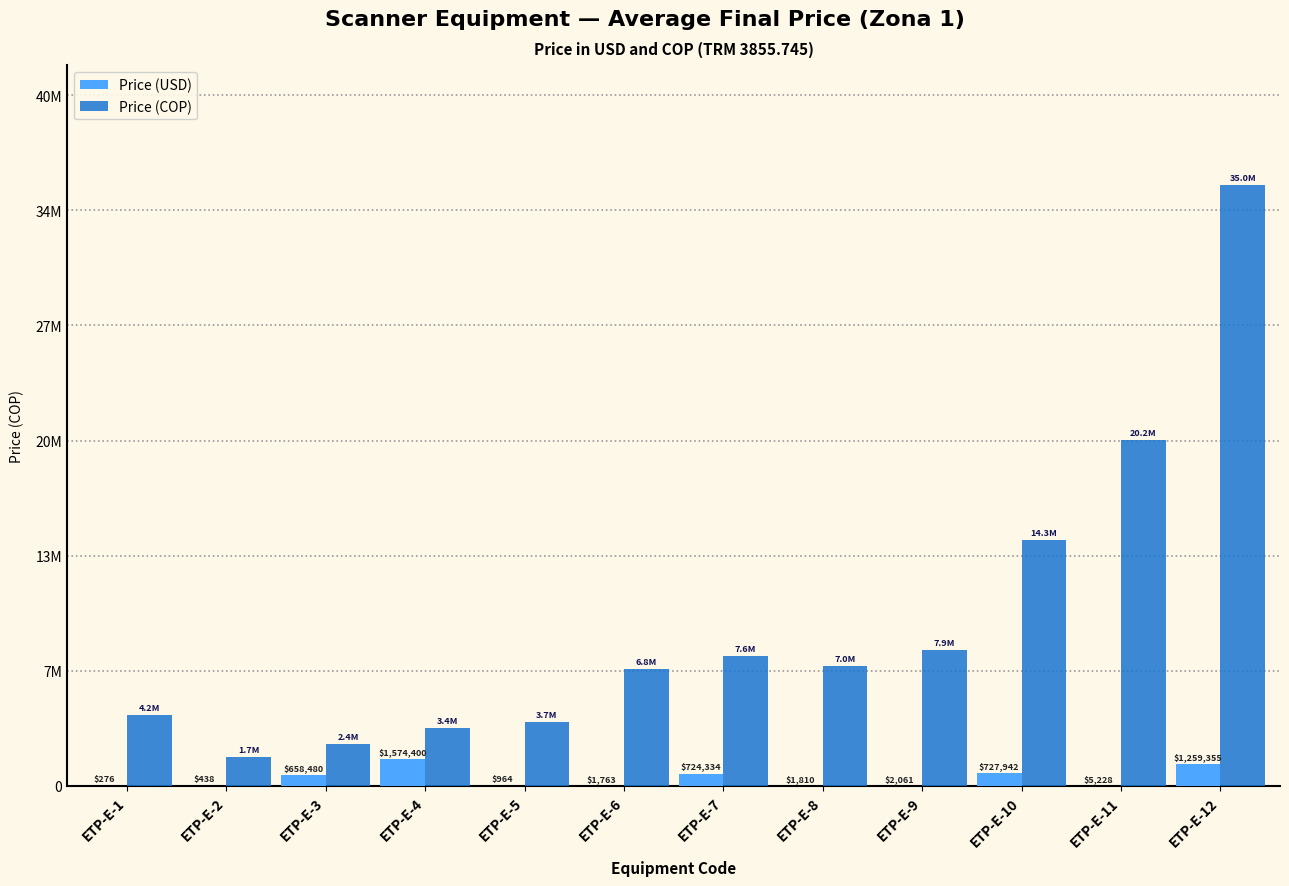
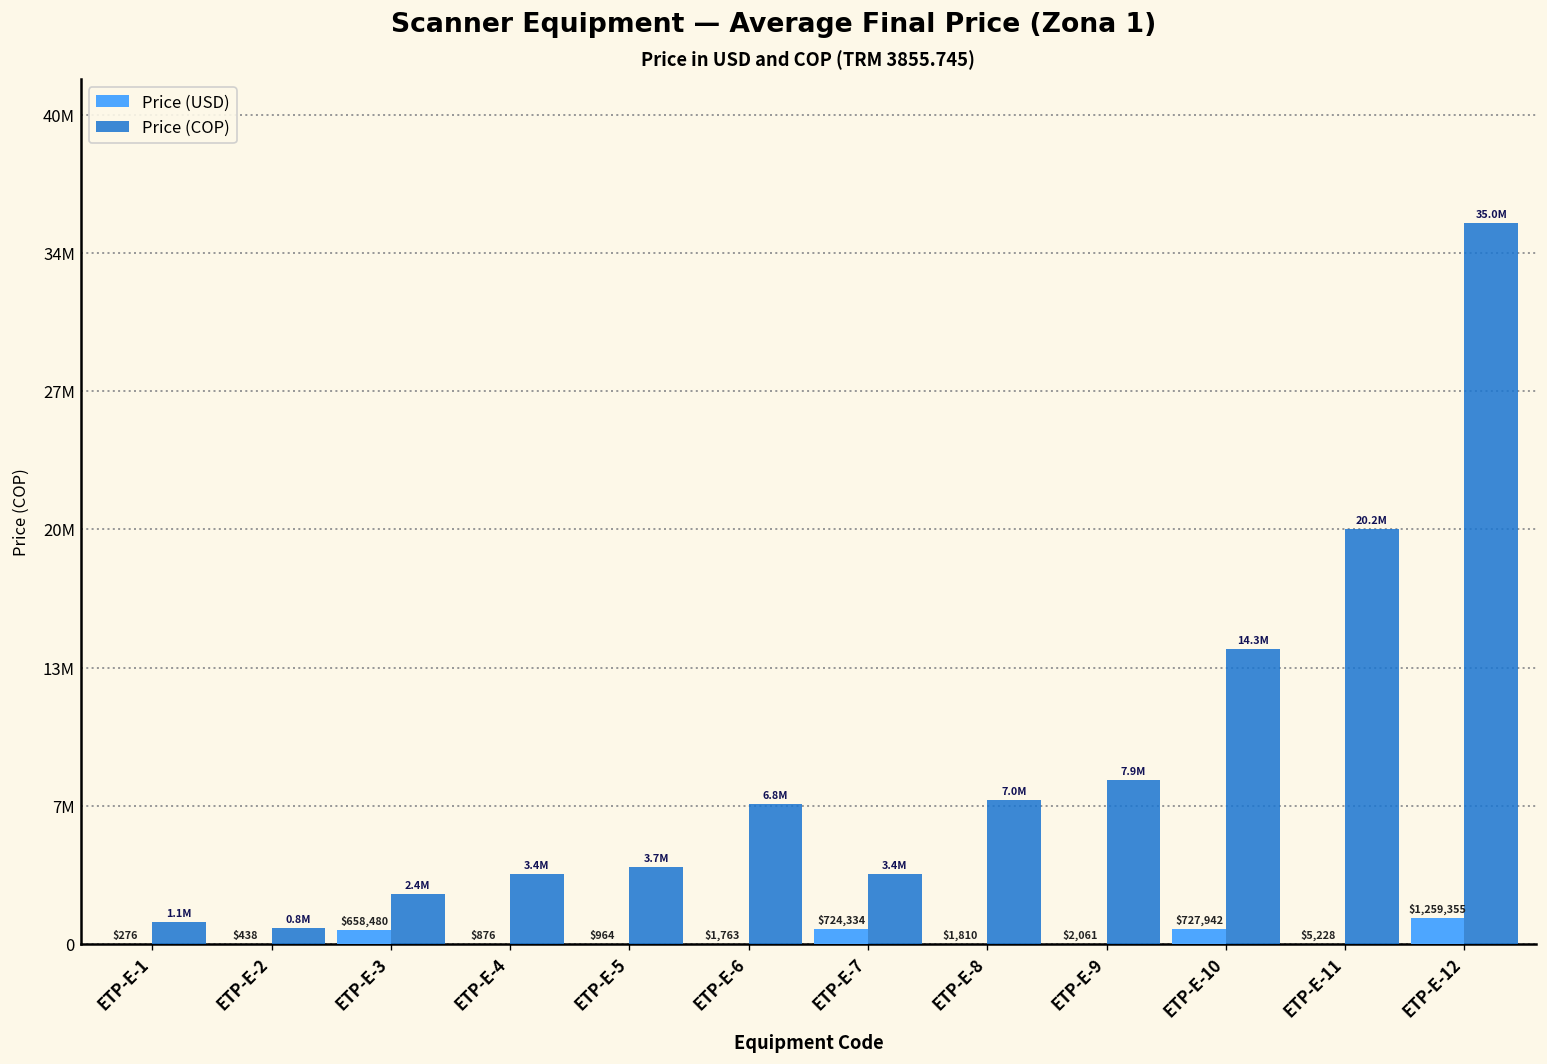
Price (COP), ETP-E-1: 4.2M -> 1.1M
Price (COP), ETP-E-2: 1.7M -> 0.8M
Price (USD), ETP-E-4: $1,574,400 -> $876
Price (COP), ETP-E-7: 7.6M -> 3.4M
